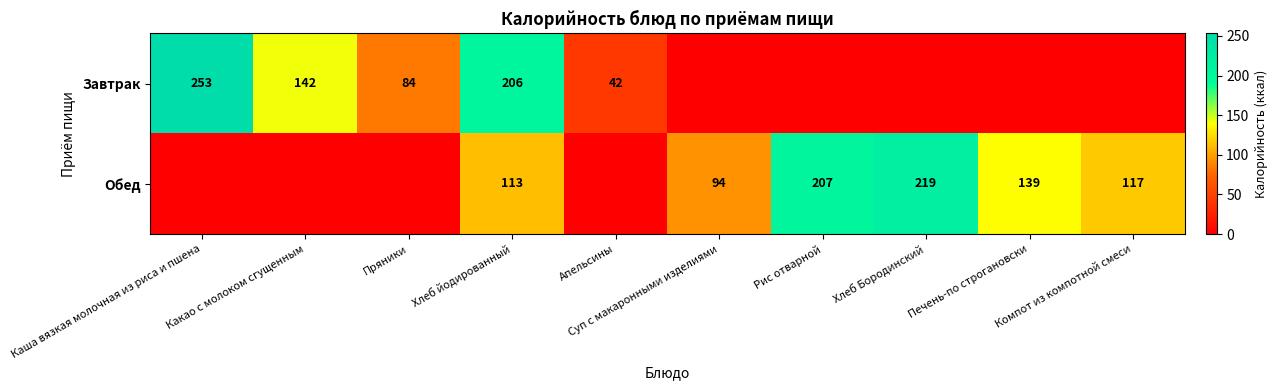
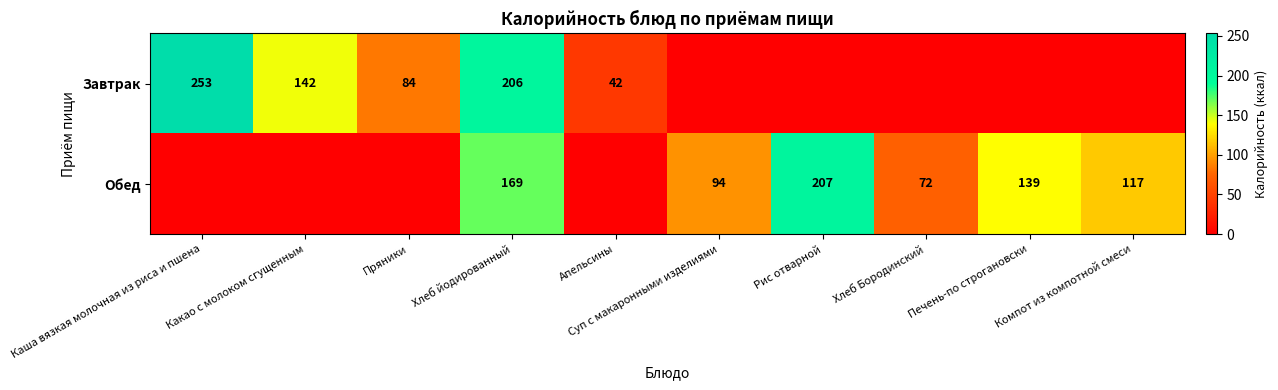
Обед, Хлеб йодированный: 113 -> 169
Обед, Хлеб Бородинский: 219 -> 72
